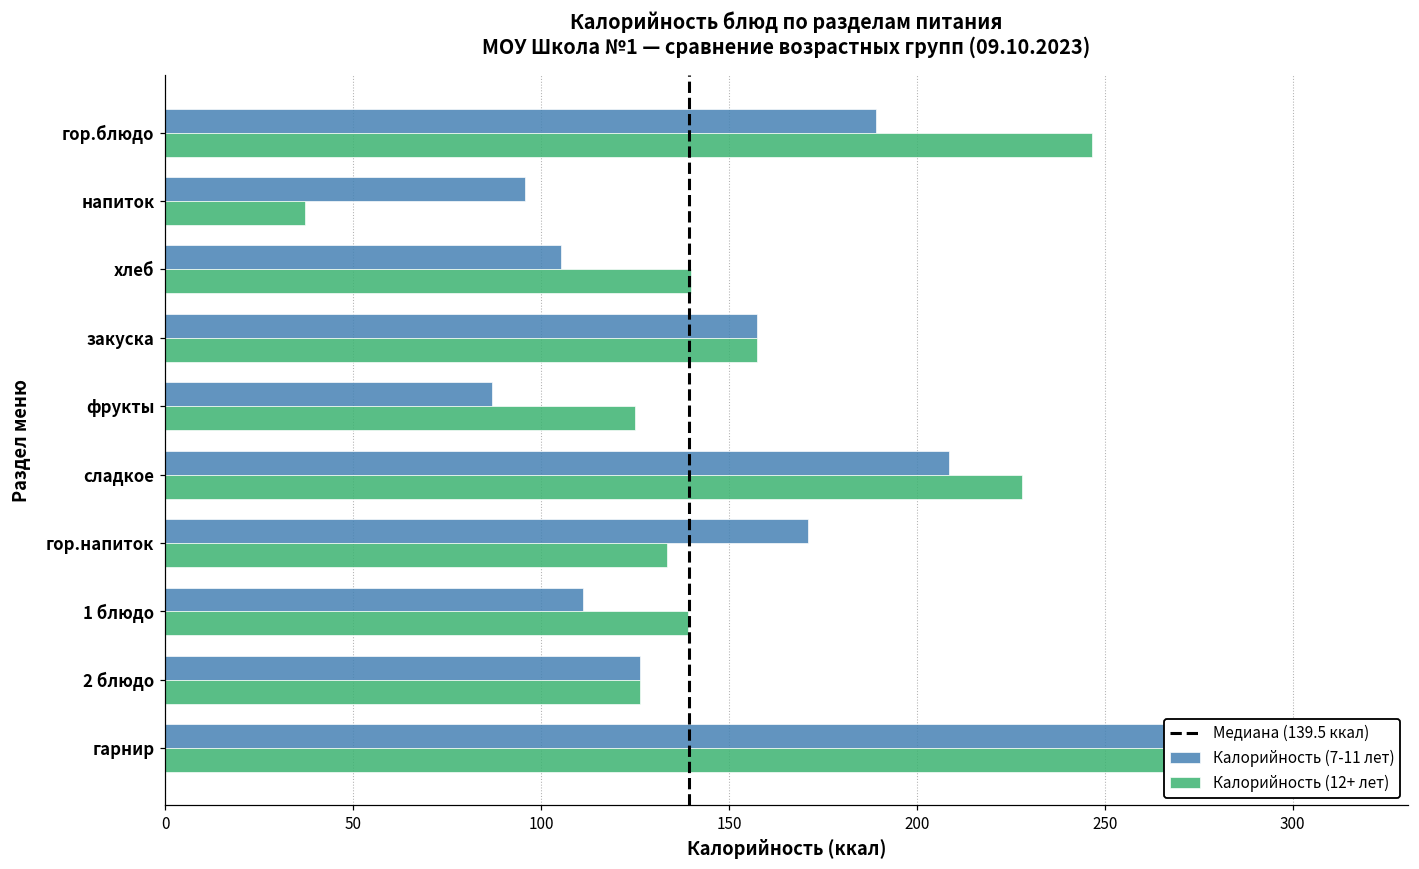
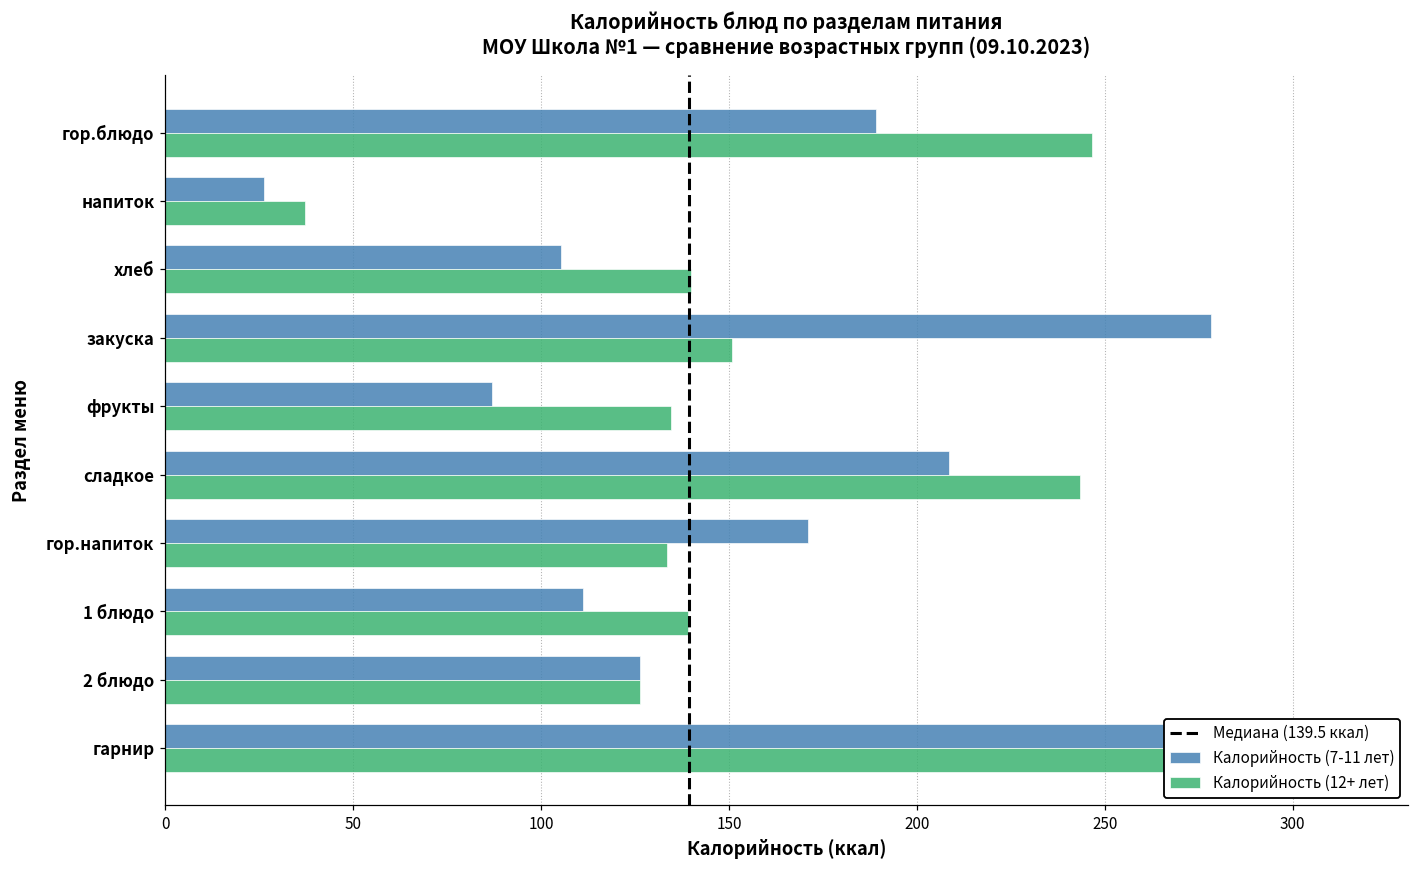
Калорийность (7-11 лет), напиток: 96 -> 26
Калорийность (7-11 лет), закуска: 158 -> 278
Калорийность (12+ лет), закуска: 158 -> 151
Калорийность (12+ лет), фрукты: 125 -> 135
Калорийность (12+ лет), сладкое: 228 -> 244
